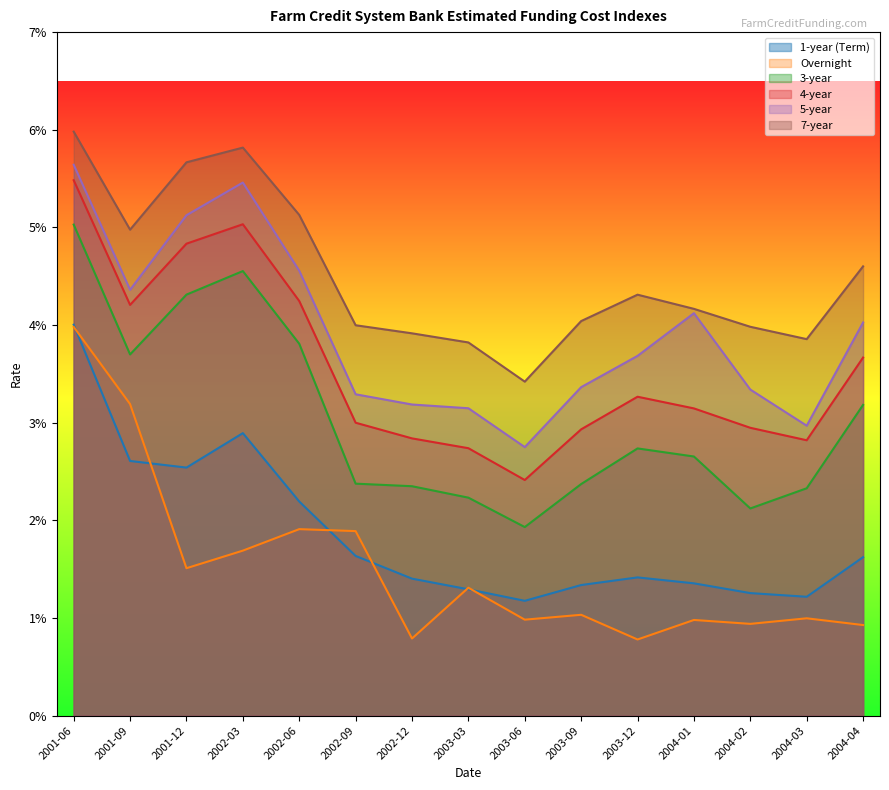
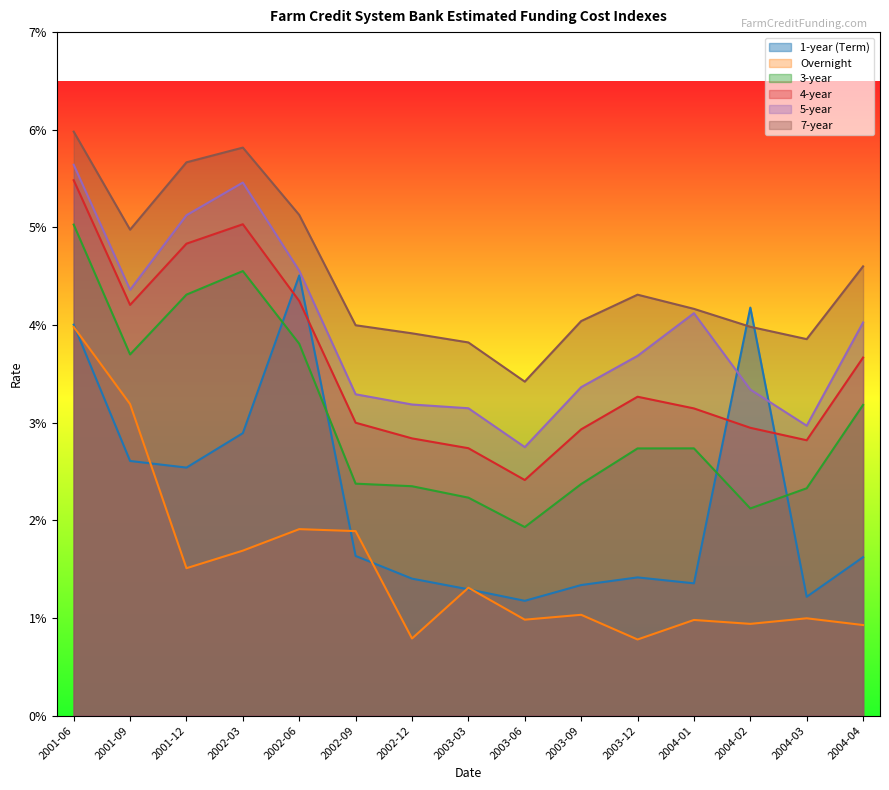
1-year (Term), 2002-06: 2.2% -> 4.5%
3-year, 2004-01: 2.65% -> 2.74%
1-year (Term), 2004-02: 1.3% -> 4.2%
